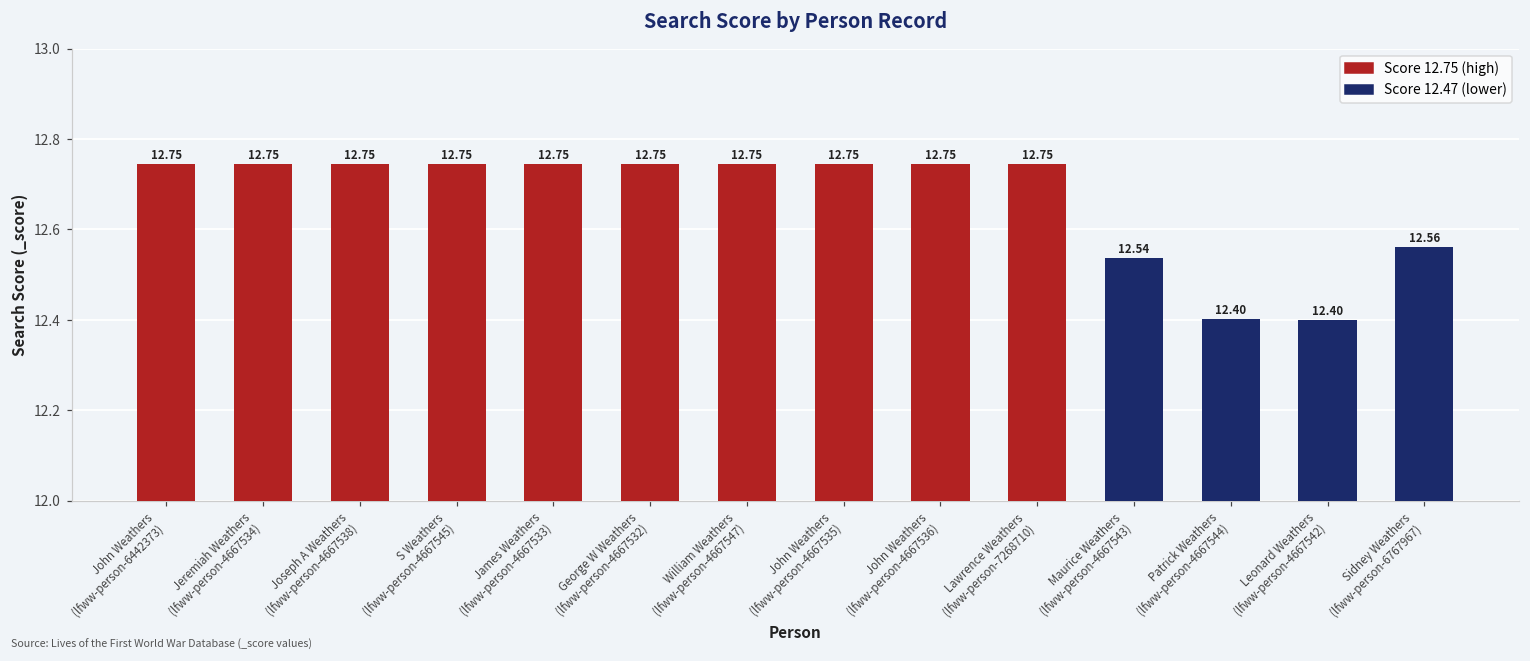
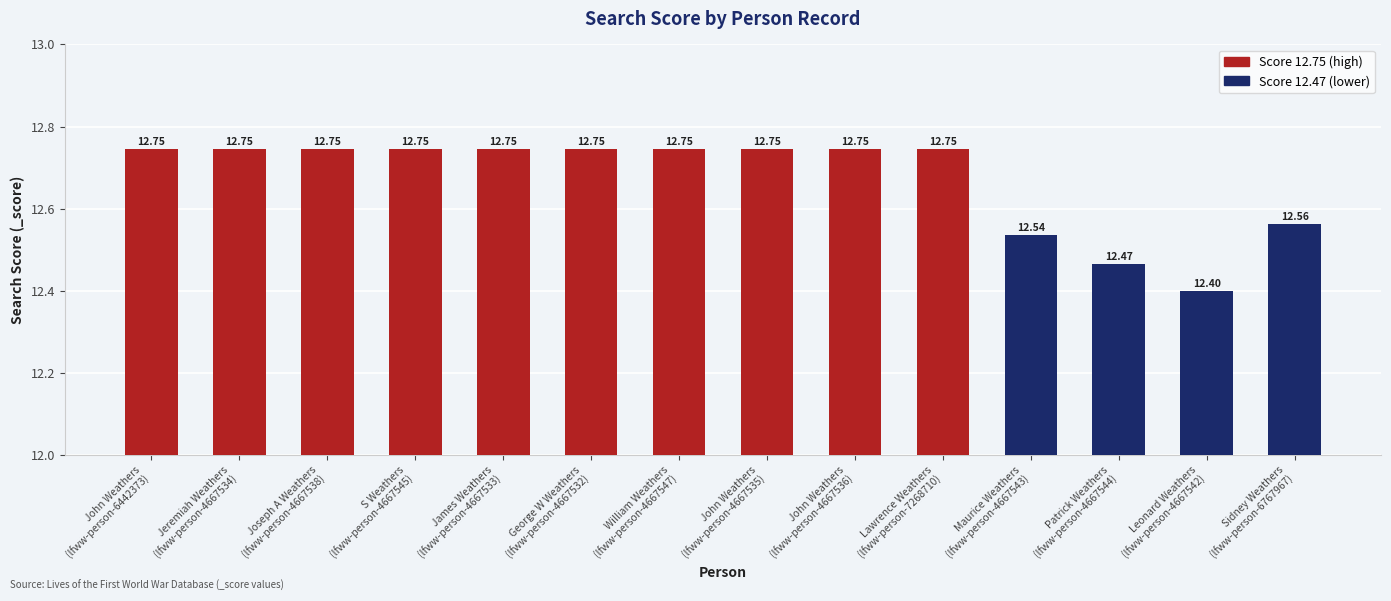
Patrick Weathers (lfww-person-4667544): 12.40 -> 12.47
